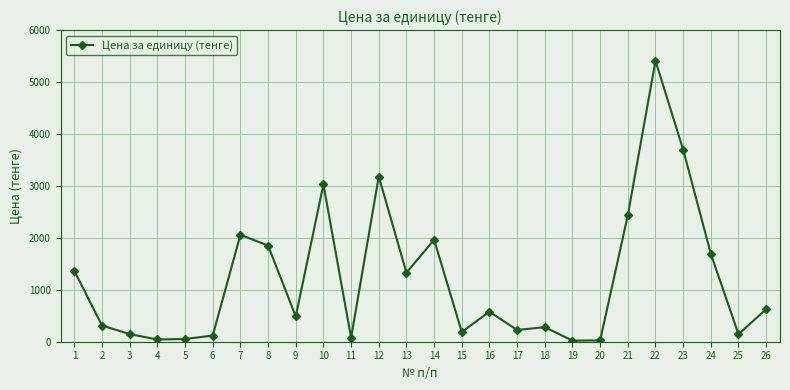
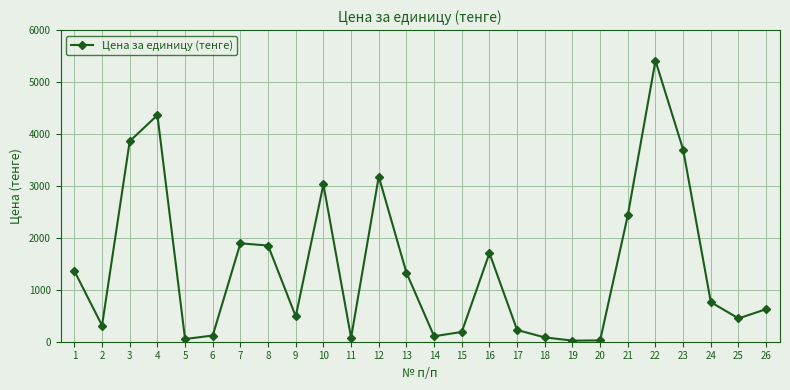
3: 100 -> 3900
4: 0 -> 4400
7: 2100 -> 1900
14: 2000 -> 100
16: 600 -> 1700
18: 300 -> 100
24: 1700 -> 800
25: 100 -> 400
